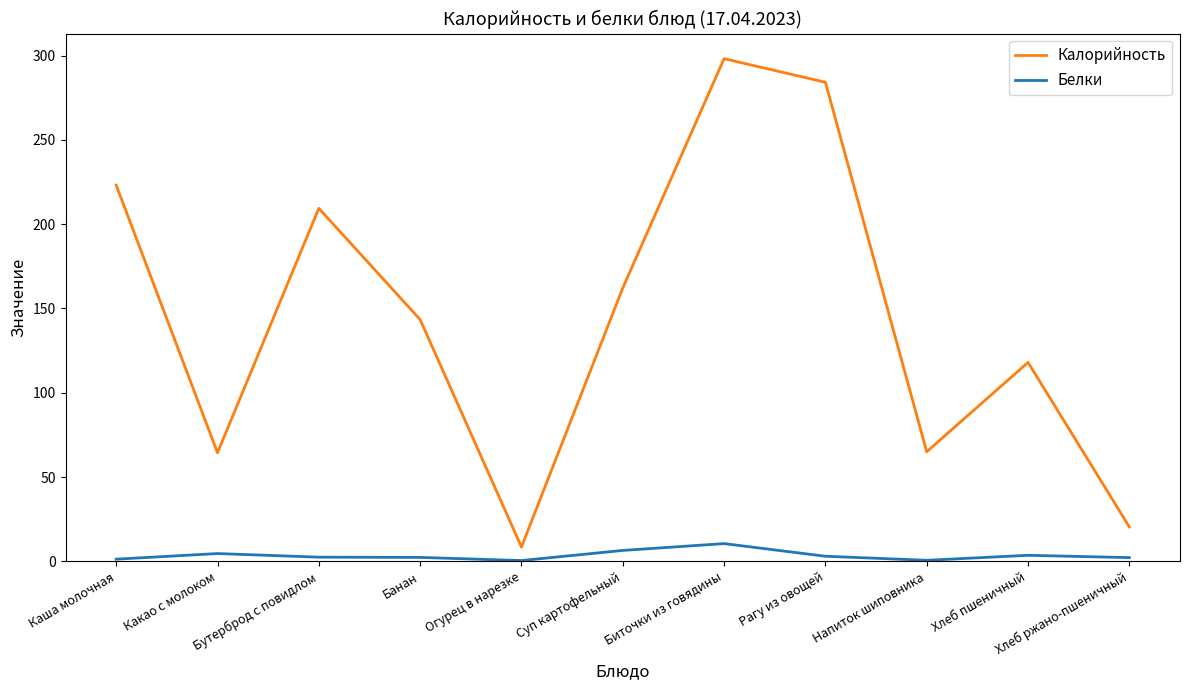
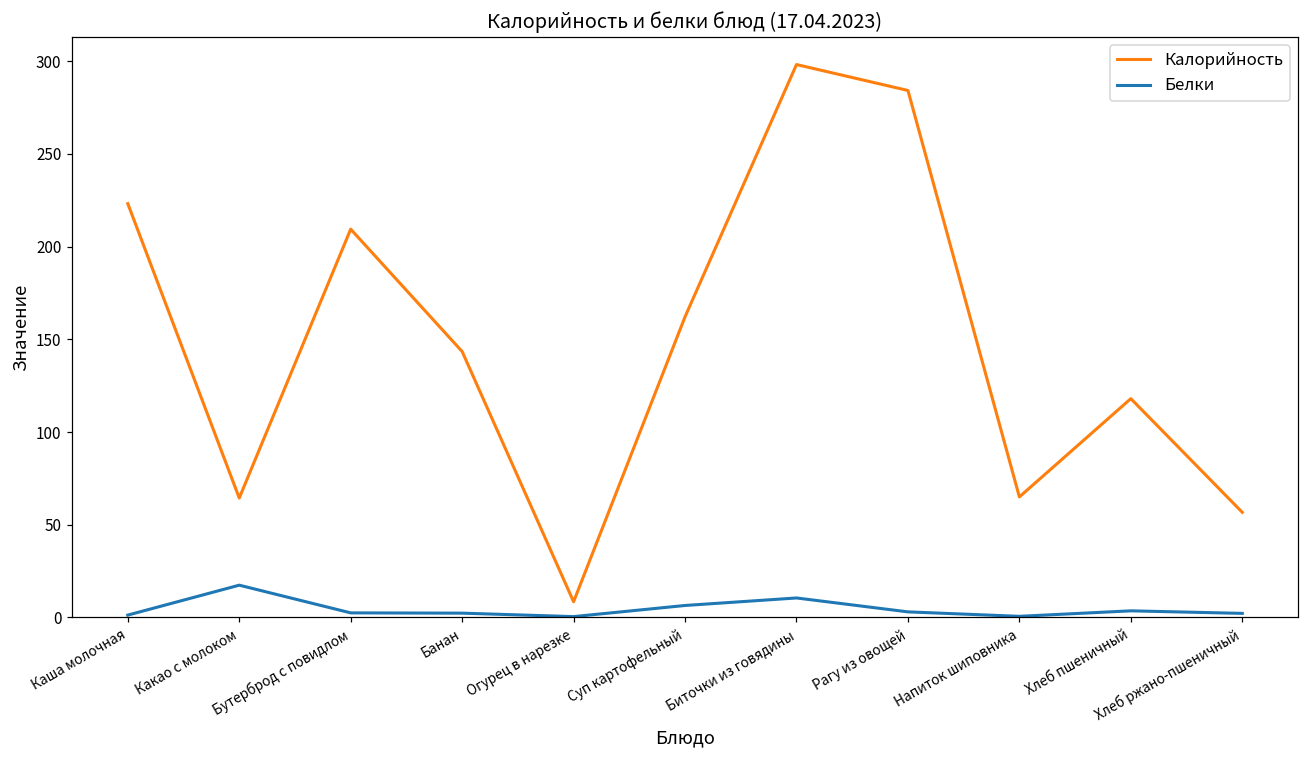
Белки, Какао с молоком: 5 -> 17
Калорийность, Хлеб ржано-пшеничный: 20 -> 57
